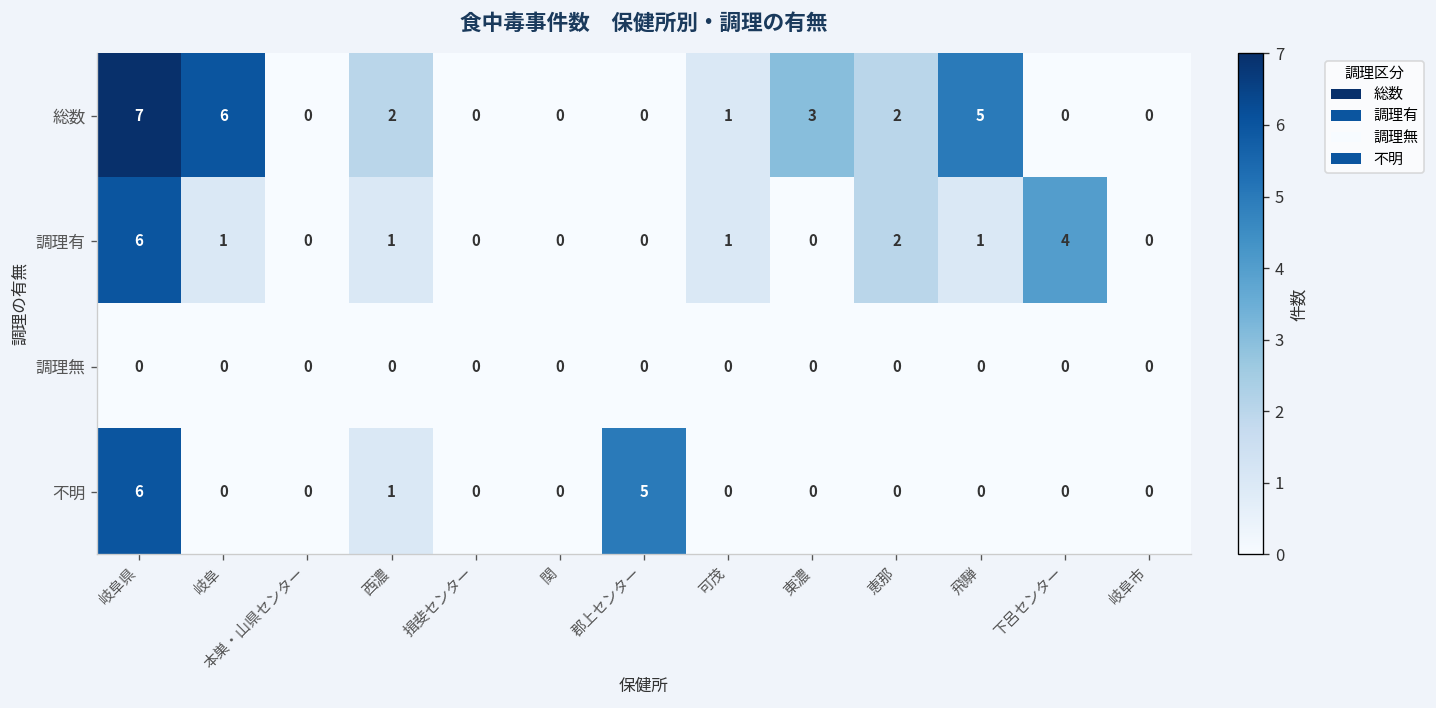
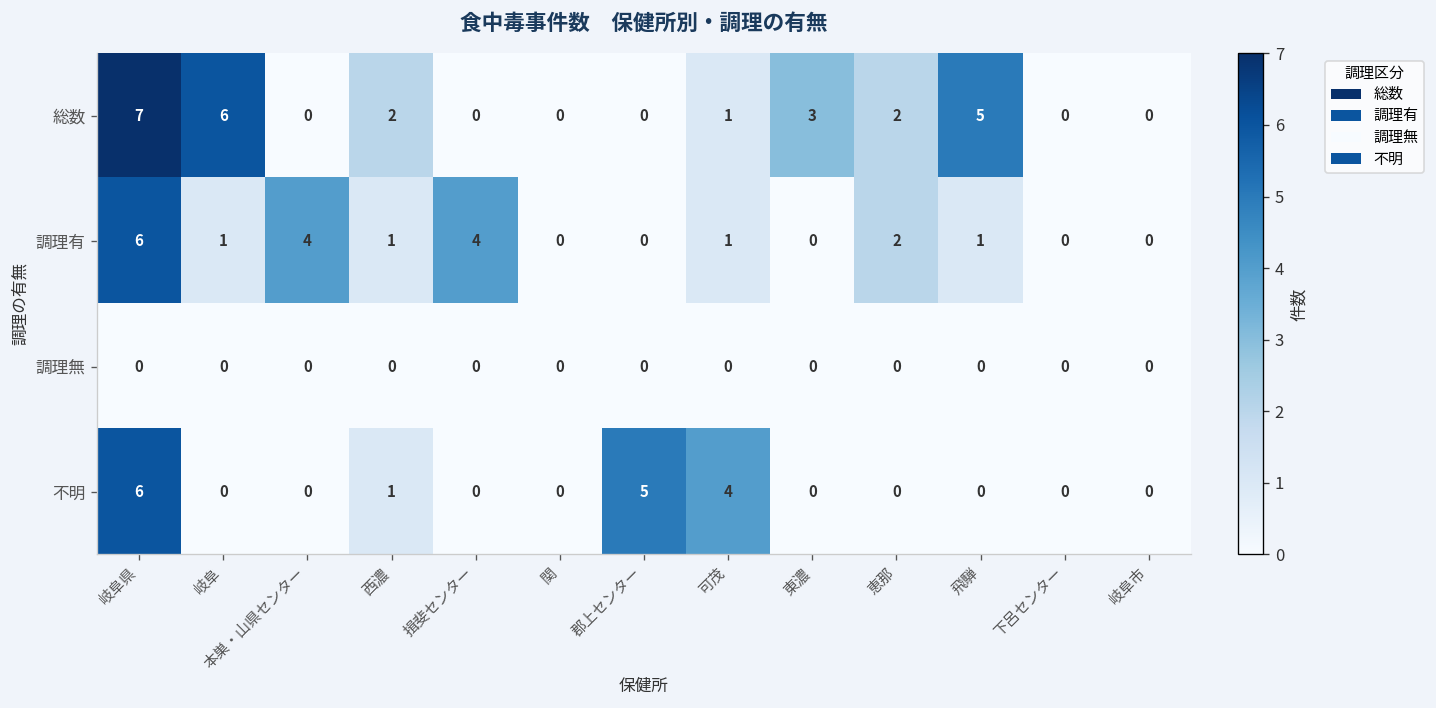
調理有, 本巣・山県センター: 0 -> 4
調理有, 揖斐センター: 0 -> 4
調理有, 下呂センター: 4 -> 0
不明, 可茂: 0 -> 4
